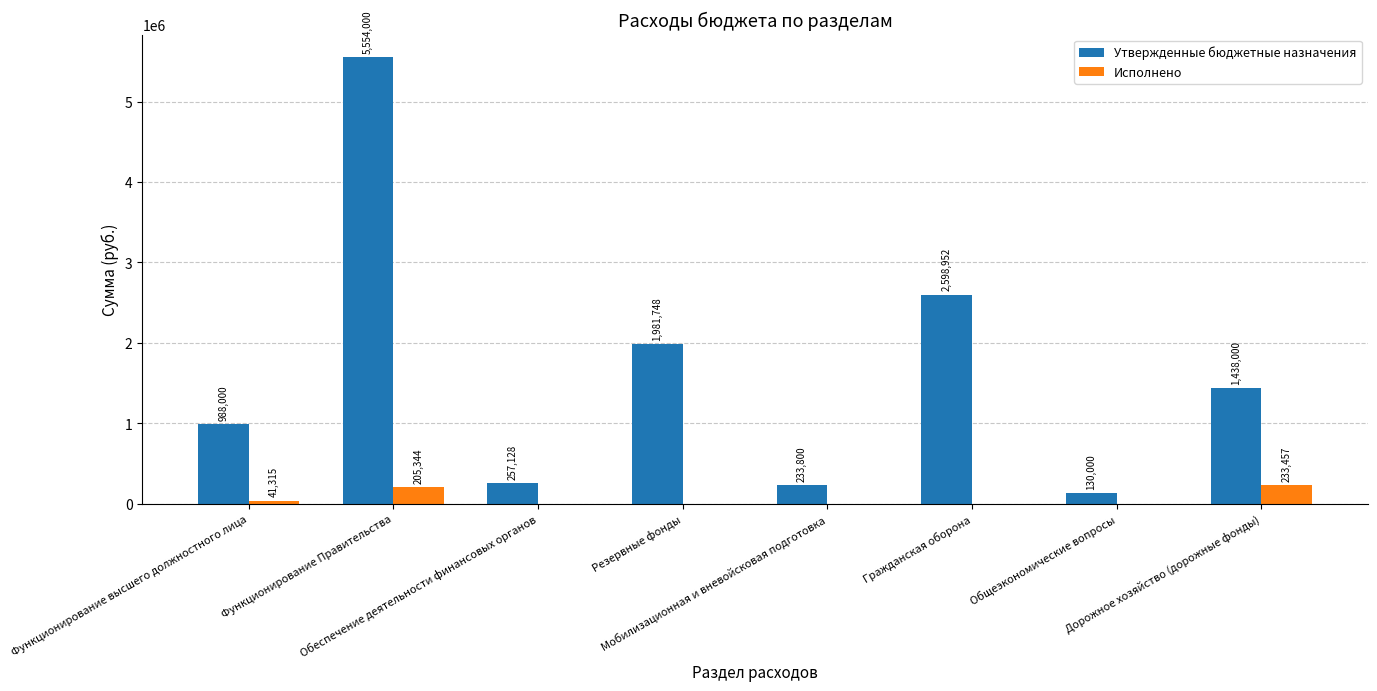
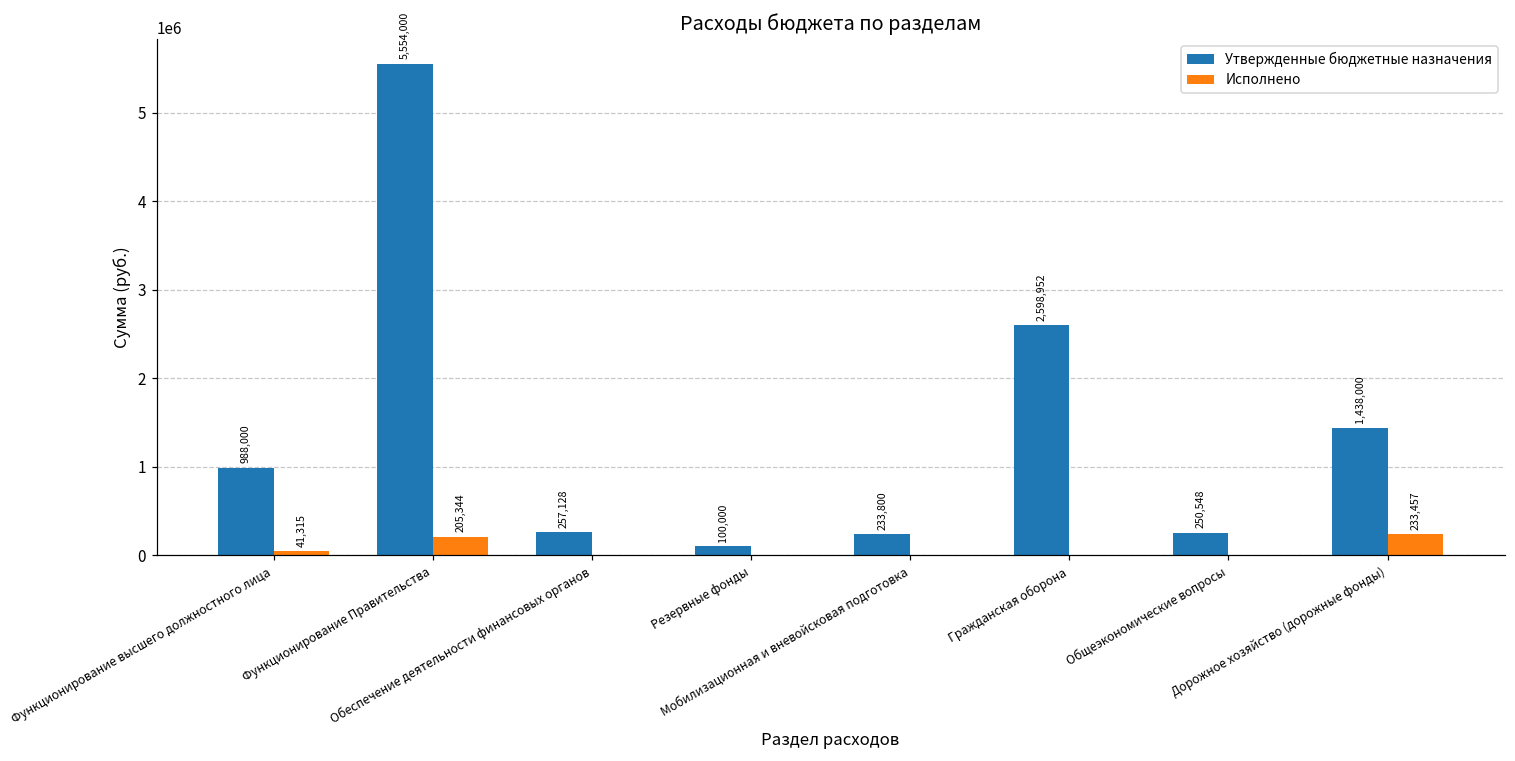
Утвержденные бюджетные назначения, Резервные фонды: 1,981,748 -> 100,000
Утвержденные бюджетные назначения, Общеэкономические вопросы: 130,000 -> 250,548
